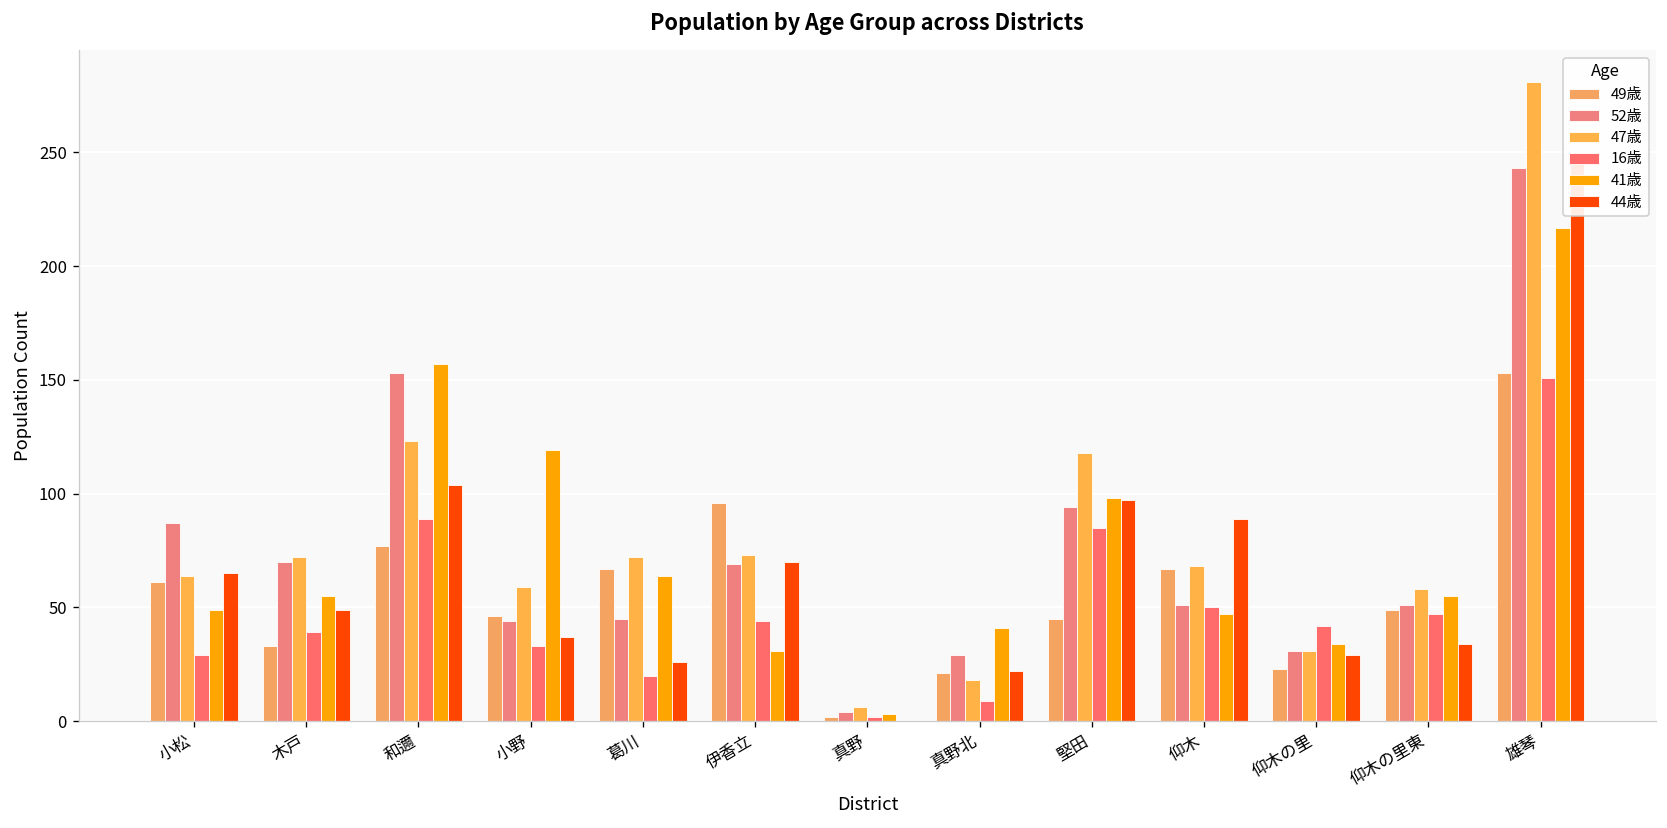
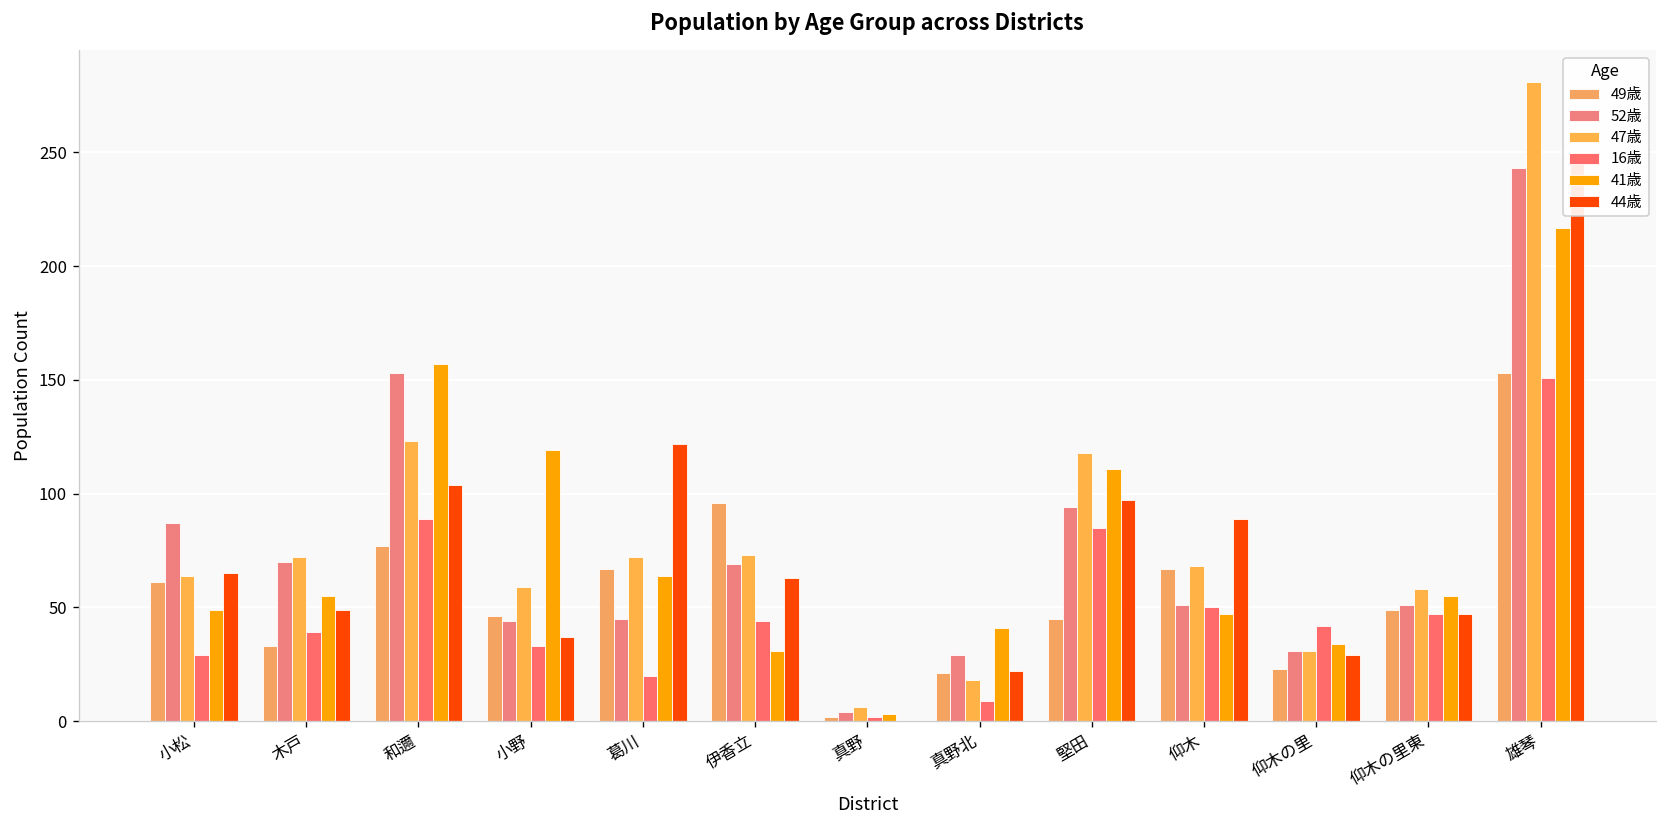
44歳, 葛川: 26 -> 122
44歳, 伊香立: 70 -> 63
41歳, 堅田: 98 -> 111
44歳, 仰木の里東: 34 -> 47
